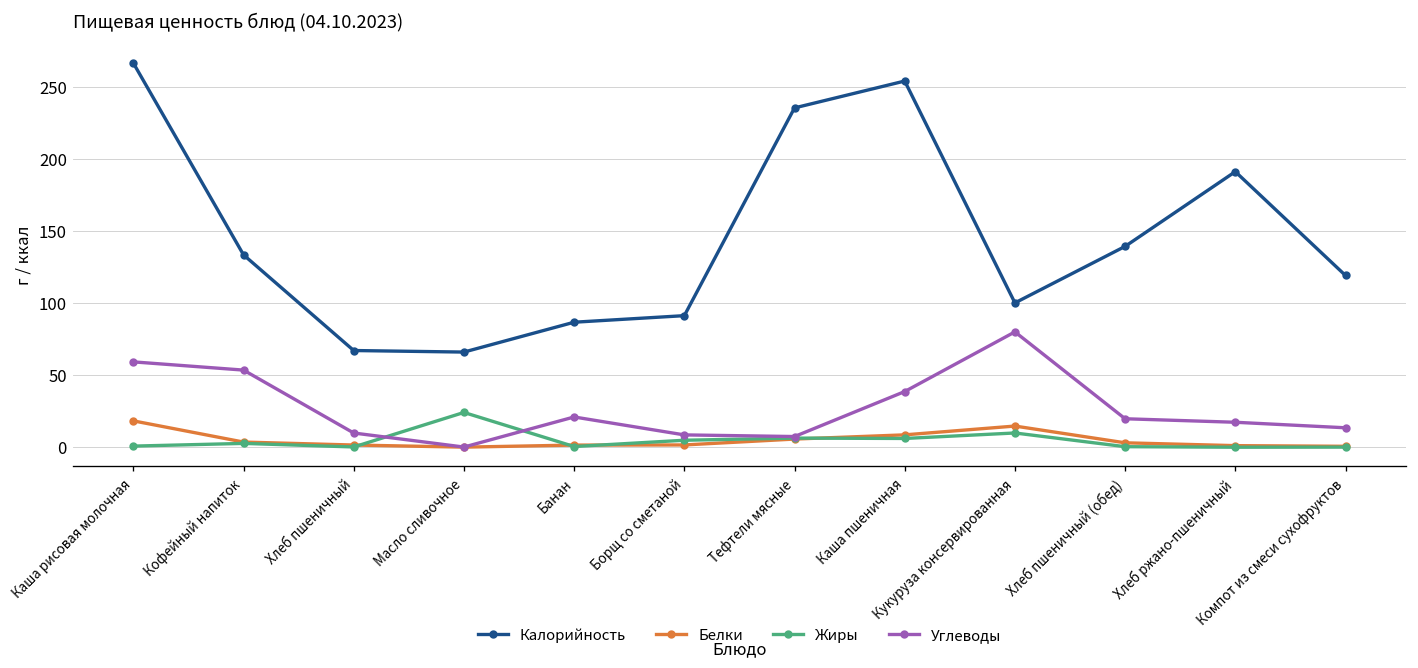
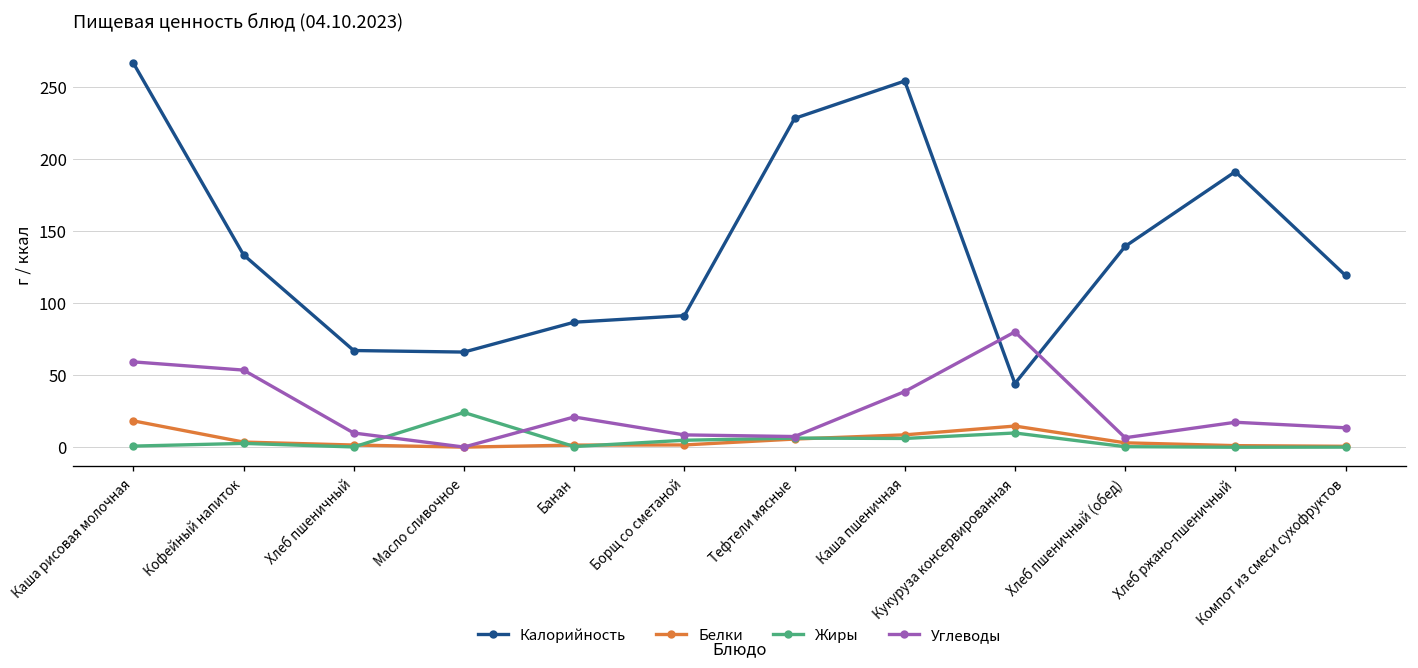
Калорийность, Тефтели мясные: 235 -> 228
Калорийность, Кукуруза консервированная: 100 -> 44
Углеводы, Хлеб пшеничный (обед): 20 -> 7
